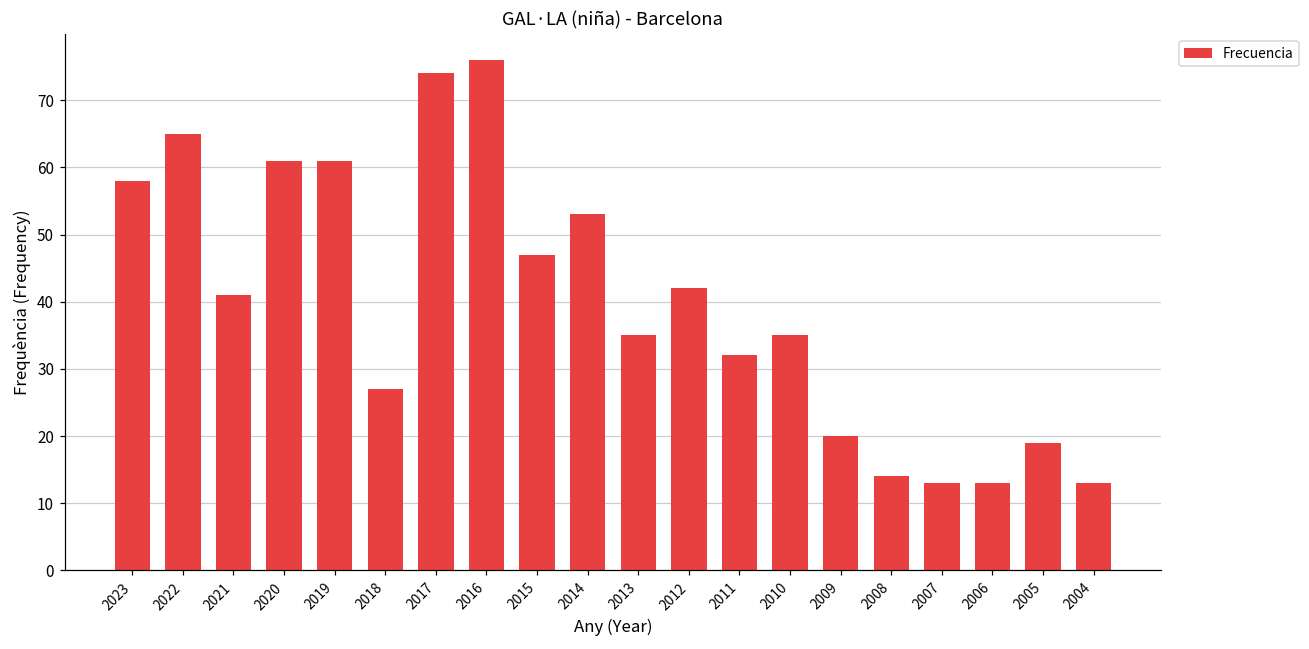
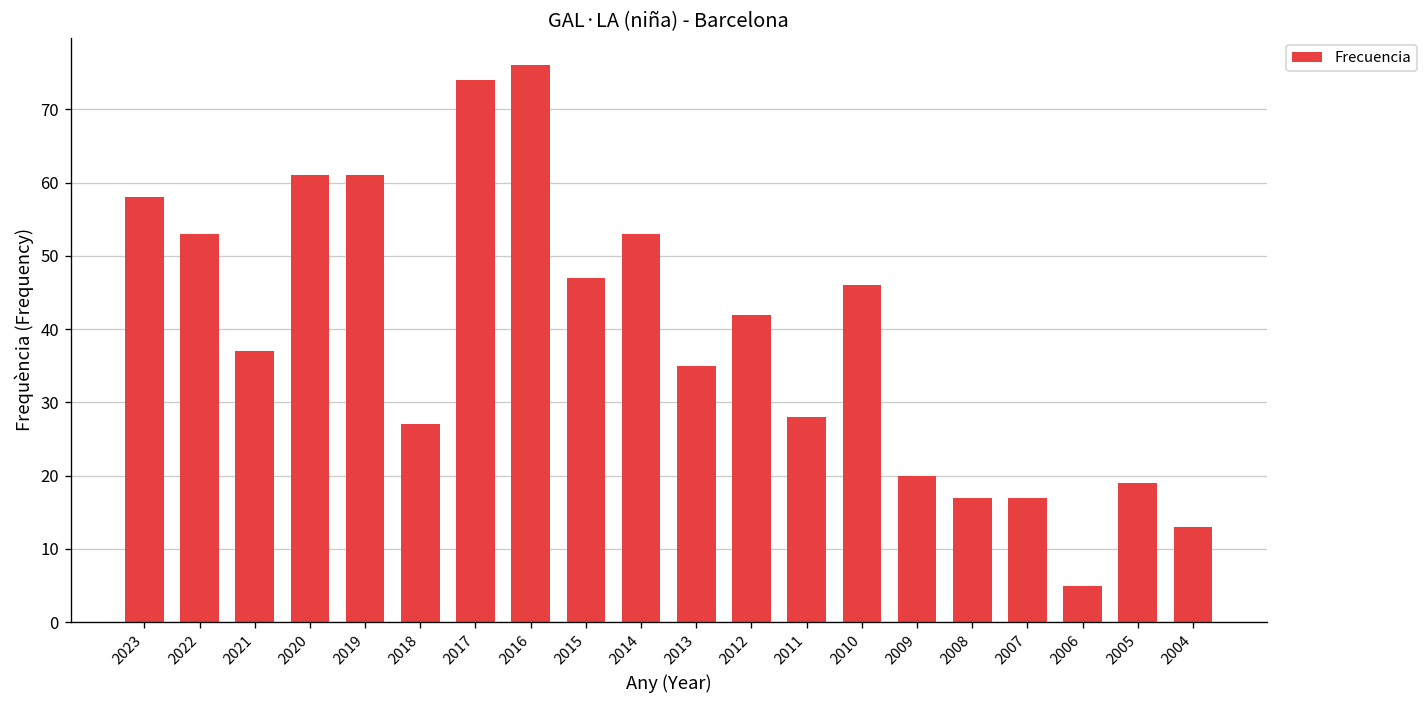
2022: 65 -> 53
2021: 41 -> 37
2011: 32 -> 28
2010: 35 -> 46
2008: 14 -> 17
2007: 13 -> 17
2006: 13 -> 5
